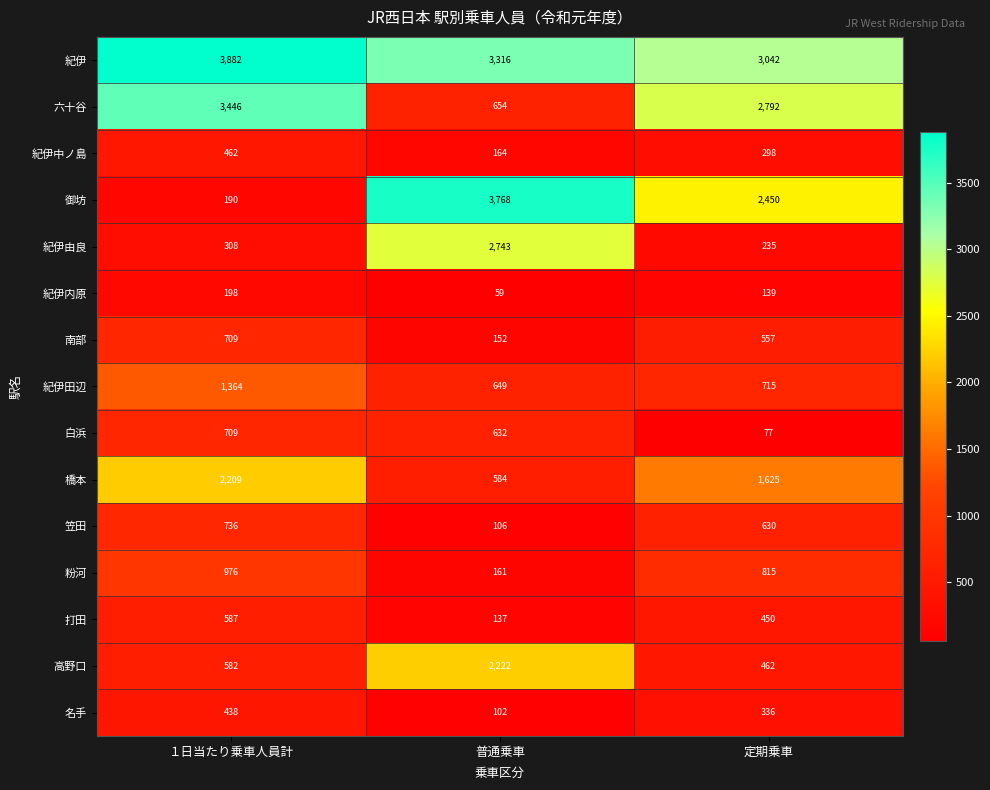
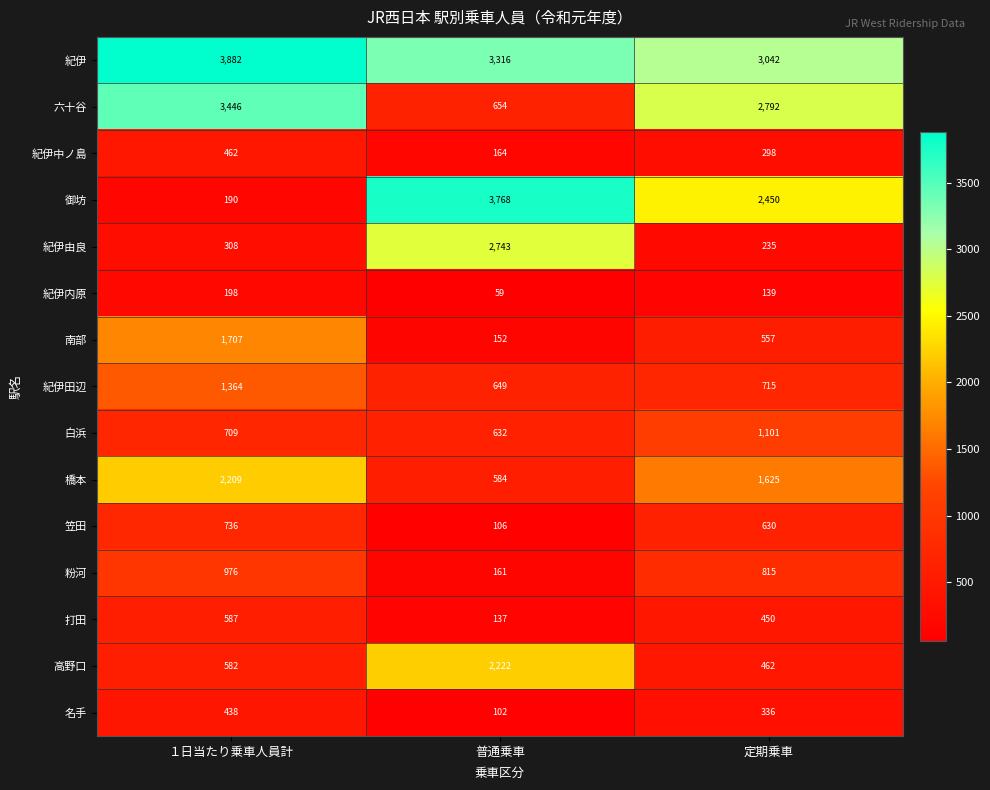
南部, １日当たり乗車人員計: 709 -> 1,707
白浜, 定期乗車: 77 -> 1,101
